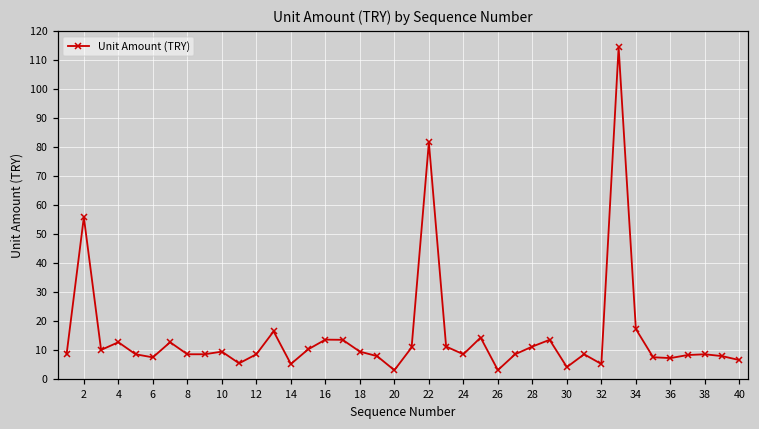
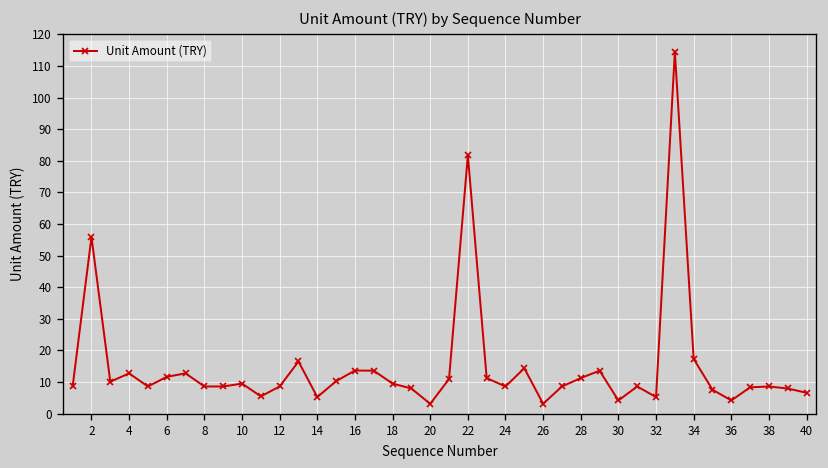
6: 8 -> 12
36: 7 -> 4
